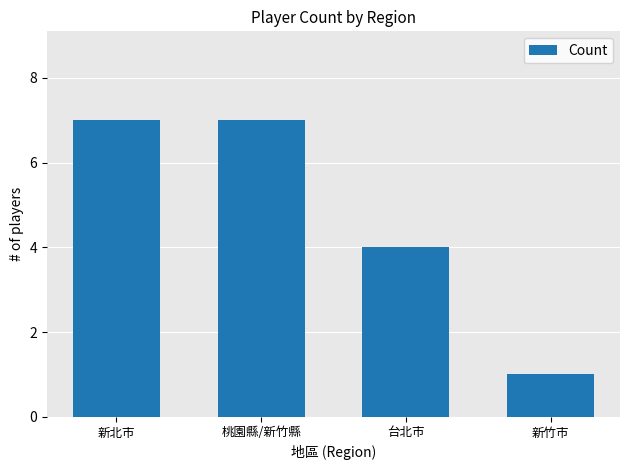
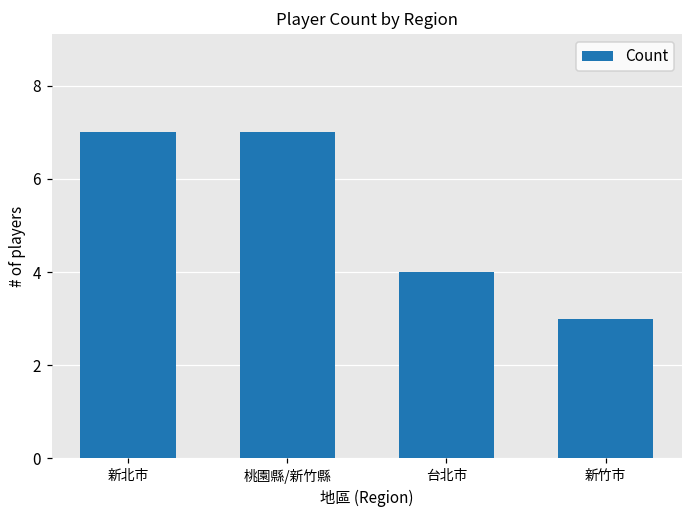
新竹市: 1 -> 3
